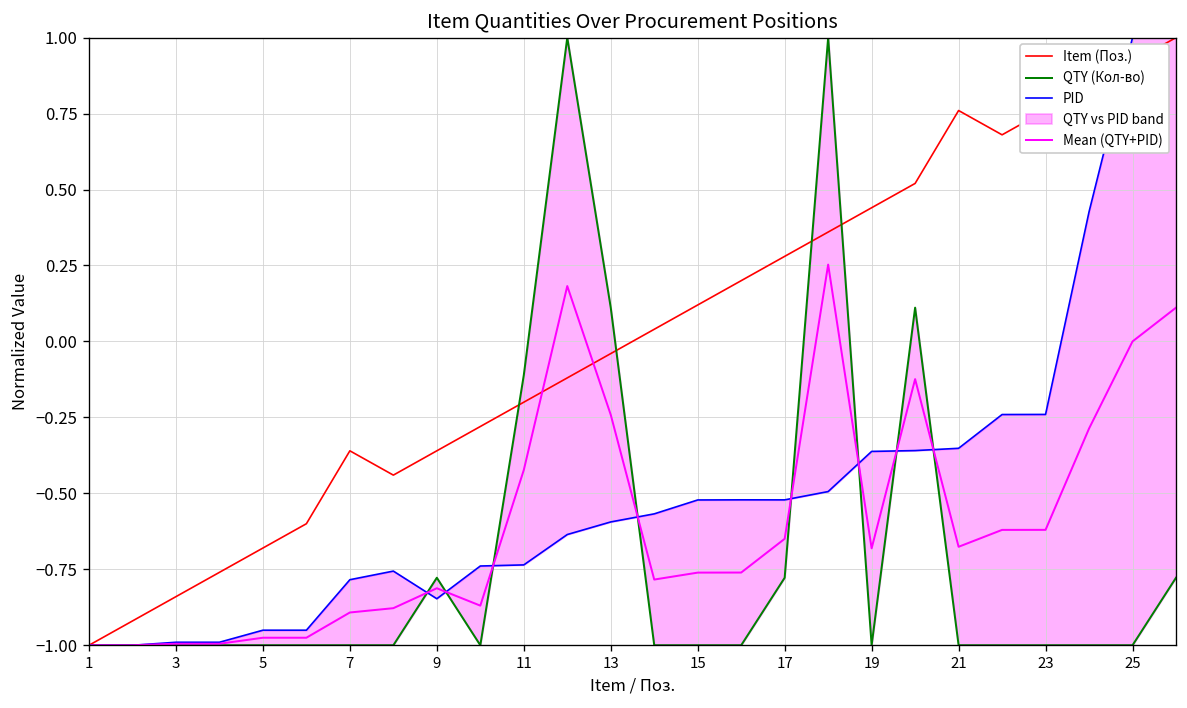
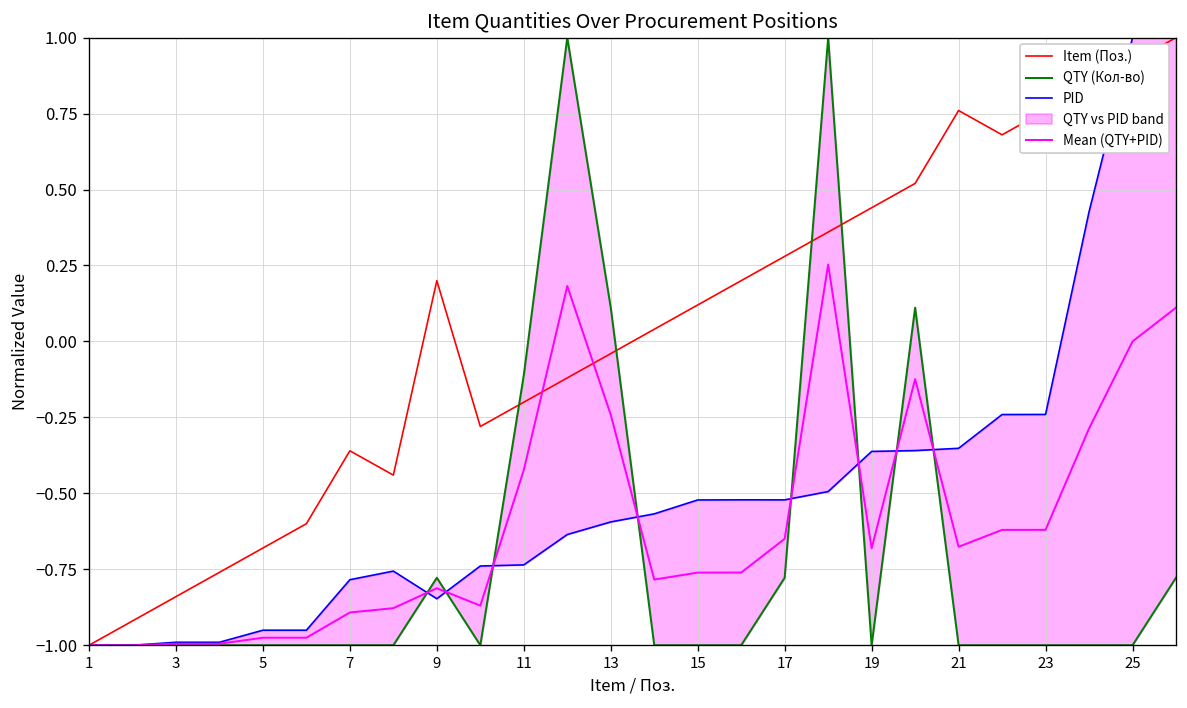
Item (Поз.), 9: -0.36 -> 0.20
